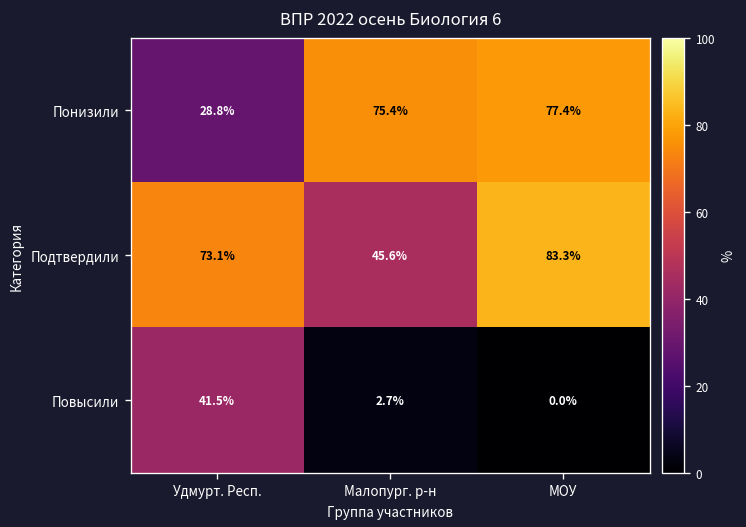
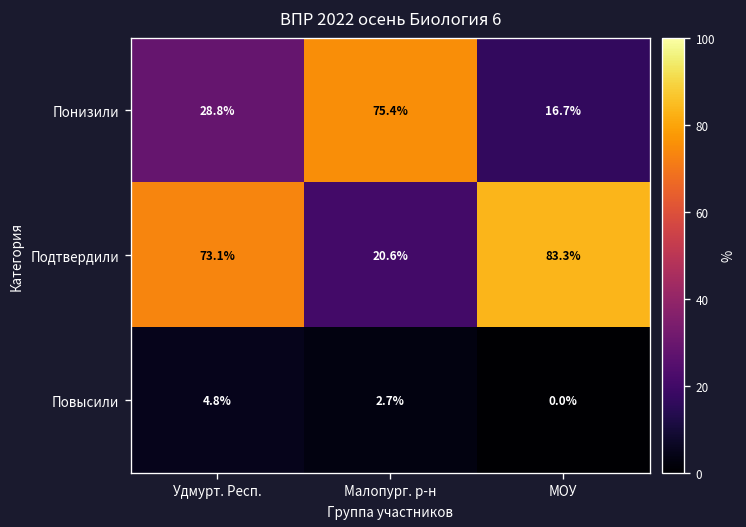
Понизили, МОУ: 77.4% -> 16.7%
Подтвердили, Малопург. р-н: 45.6% -> 20.6%
Повысили, Удмурт. Респ.: 41.5% -> 4.8%
